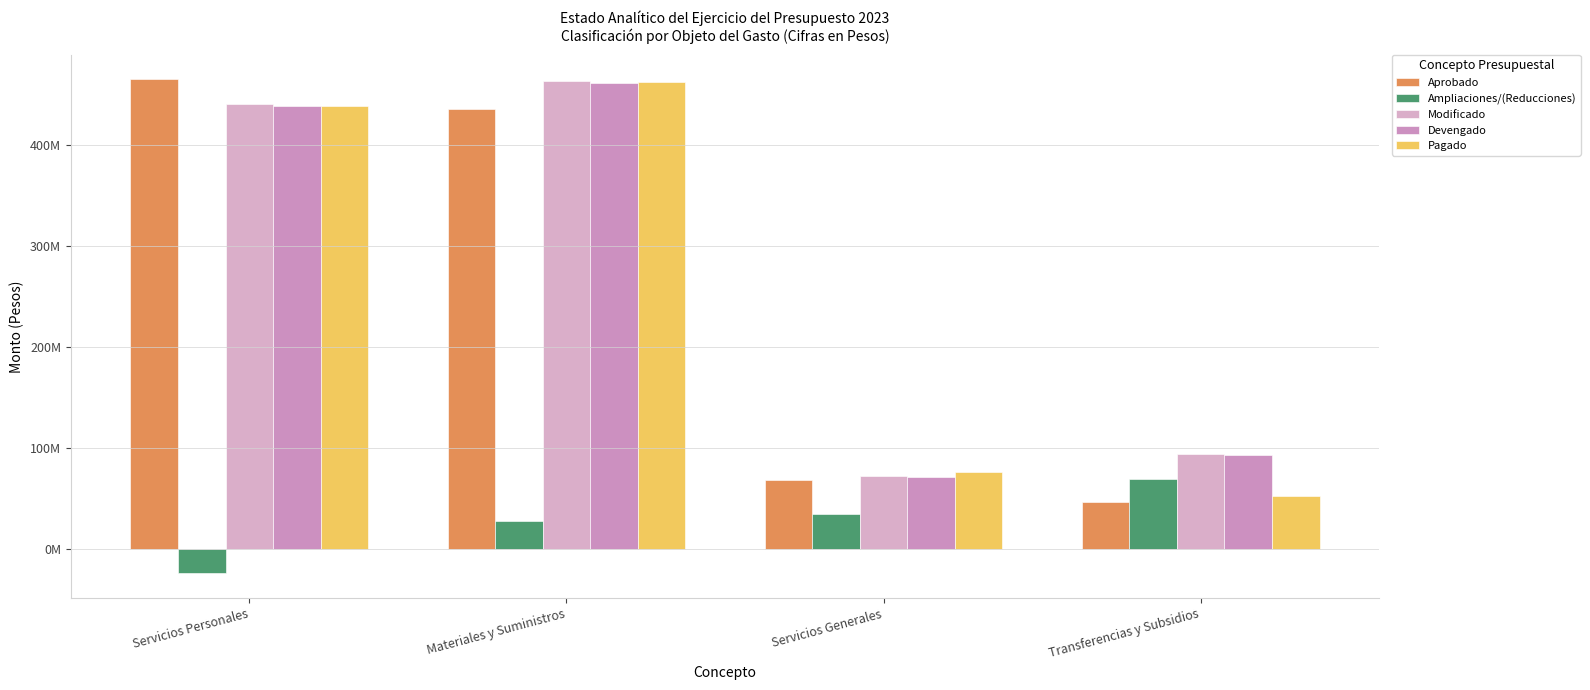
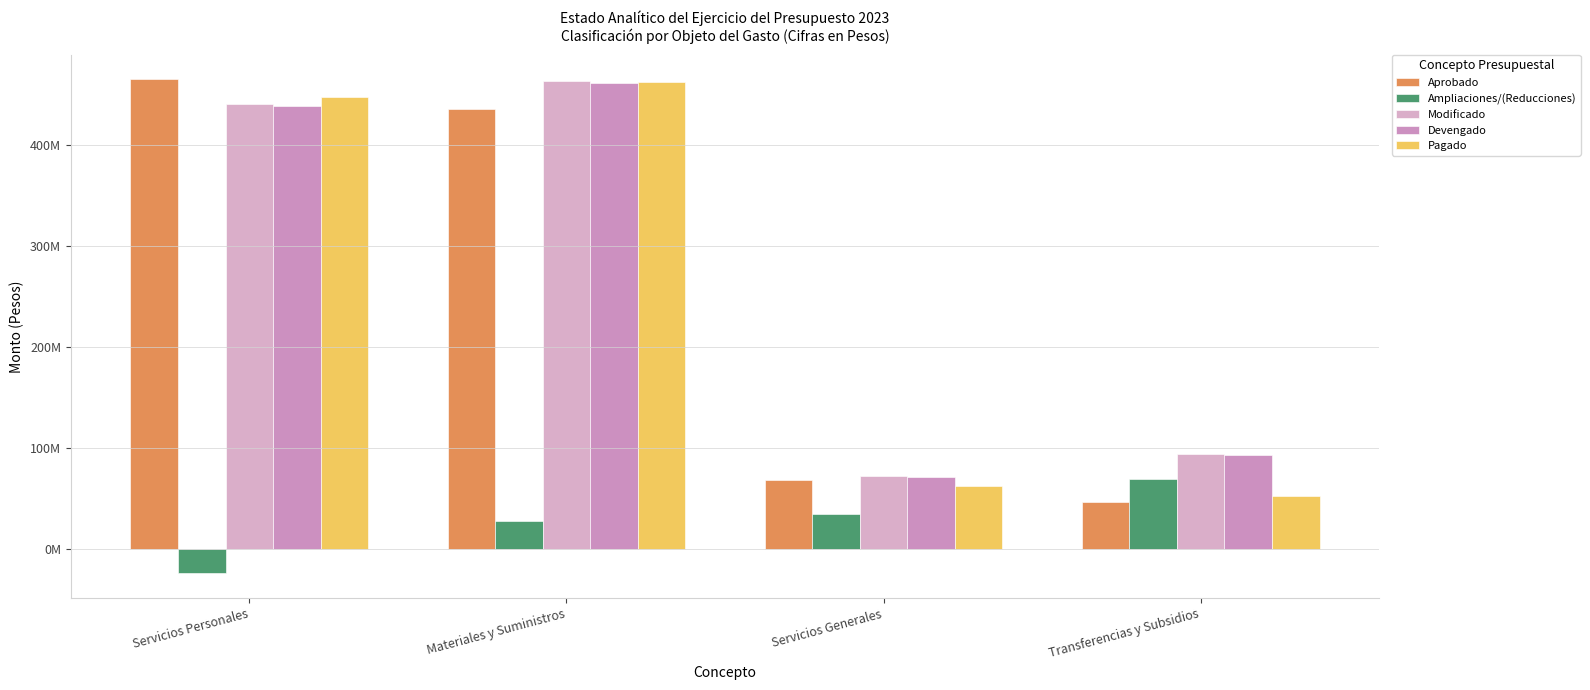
Pagado, Servicios Personales: 438000000 -> 448000000
Pagado, Servicios Generales: 76000000 -> 62000000
